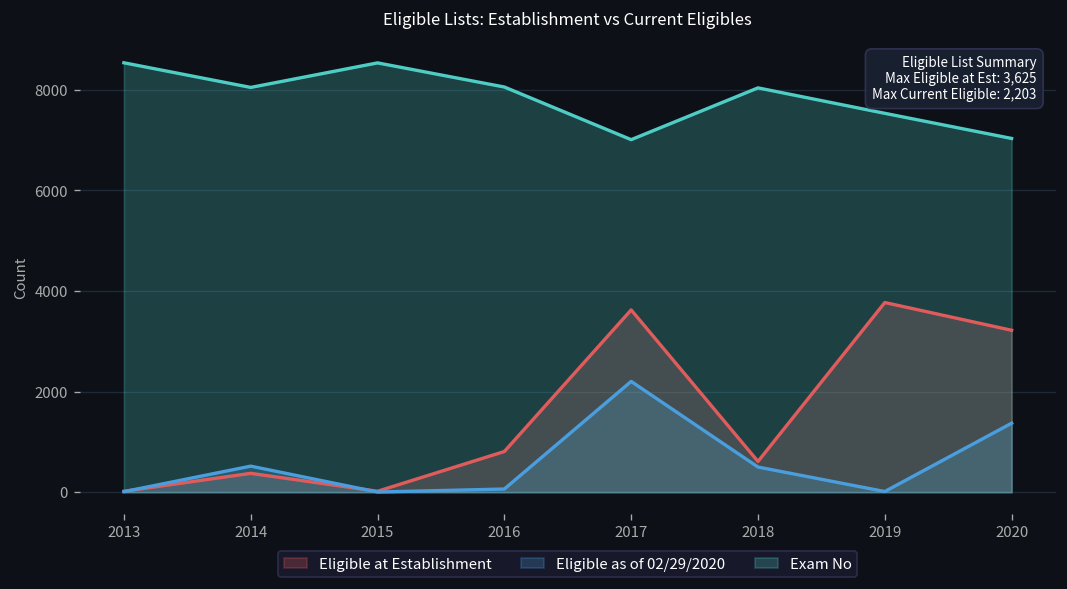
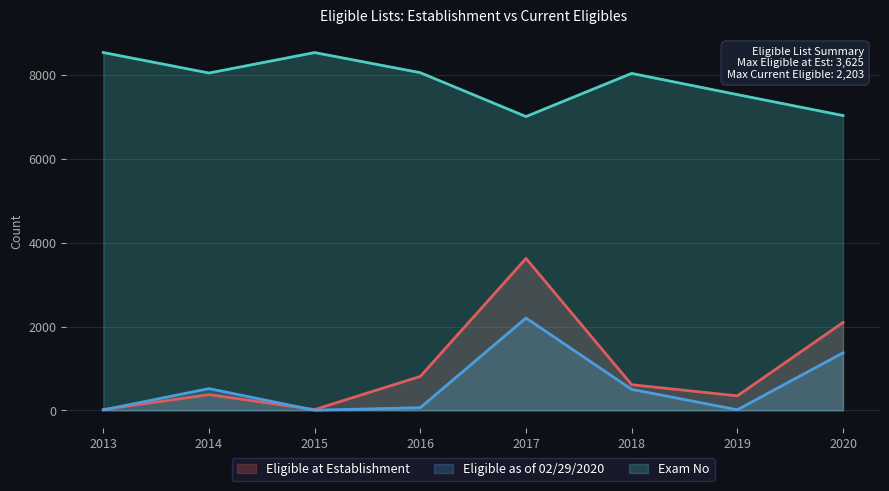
Eligible at Establishment, 2019: 3800 -> 300
Eligible at Establishment, 2020: 3200 -> 2100
